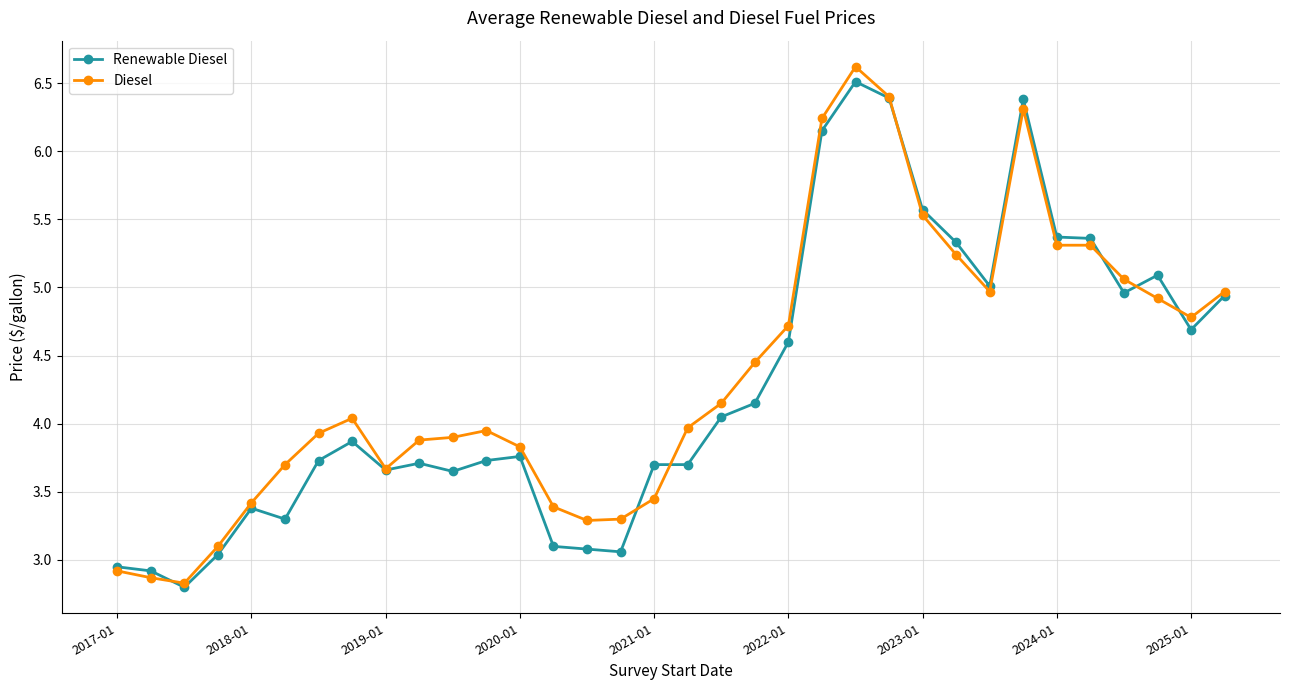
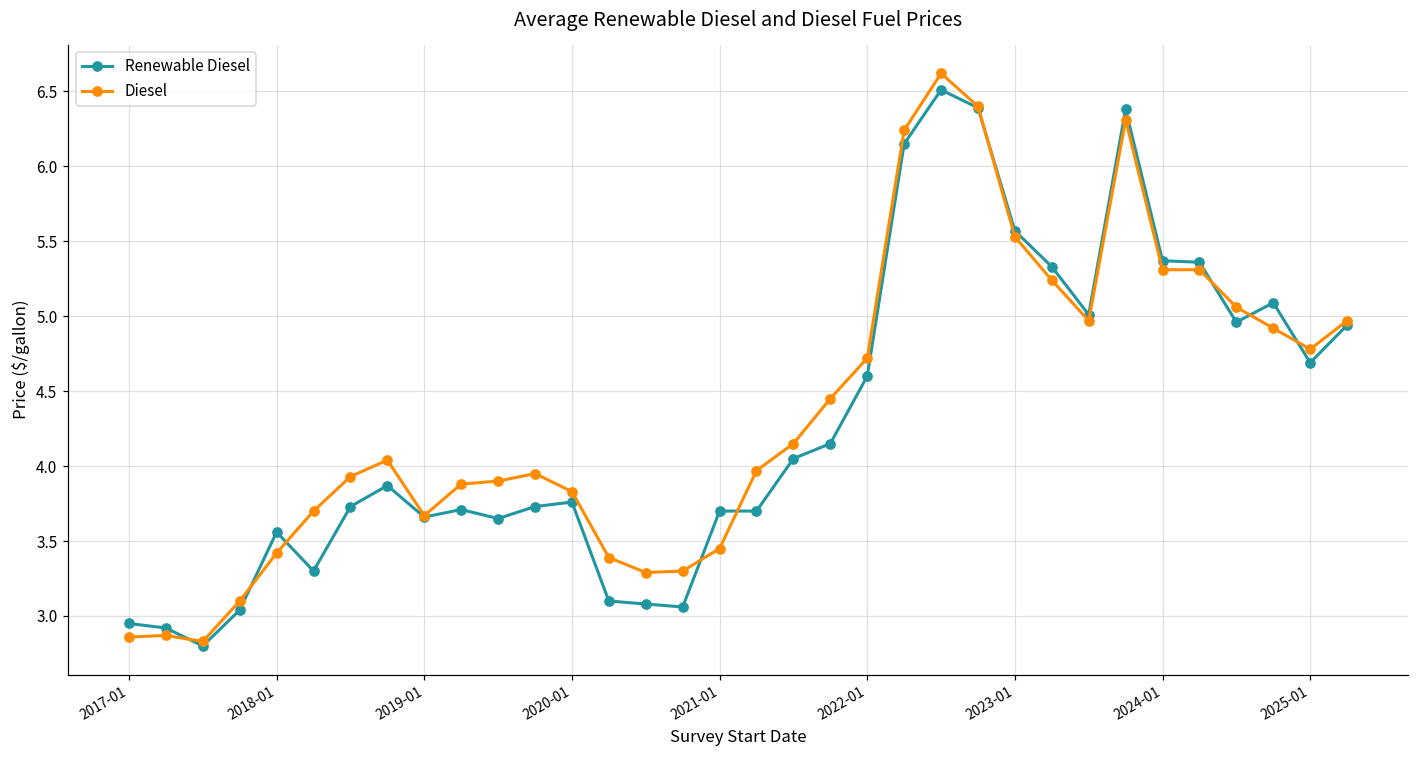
Diesel, 2017-01: 2.92 -> 2.86
Renewable Diesel, 2018-01: 3.38 -> 3.56
